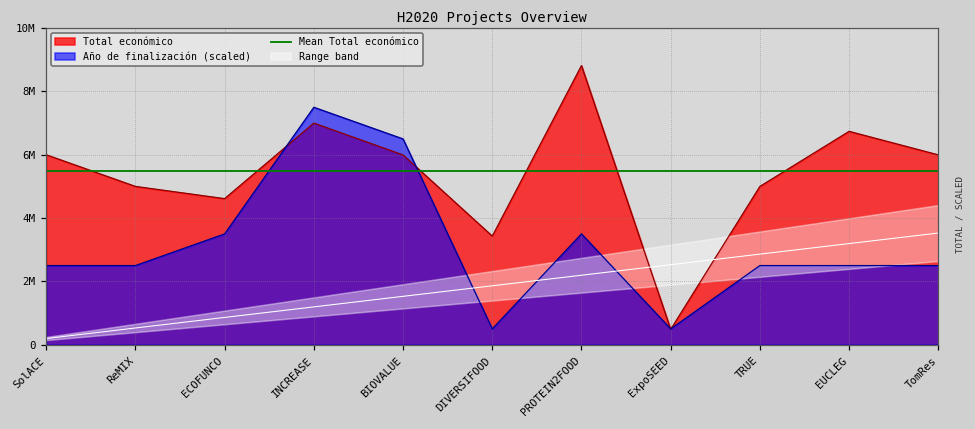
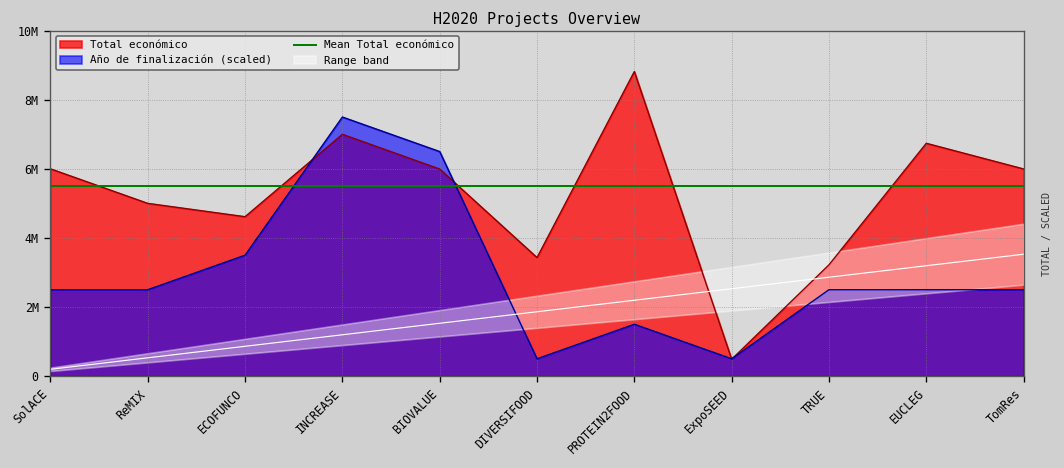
Año de finalización (scaled), PROTEIN2FOOD: 3500000 -> 1500000
Total económico, TRUE: 5000000 -> 3200000
